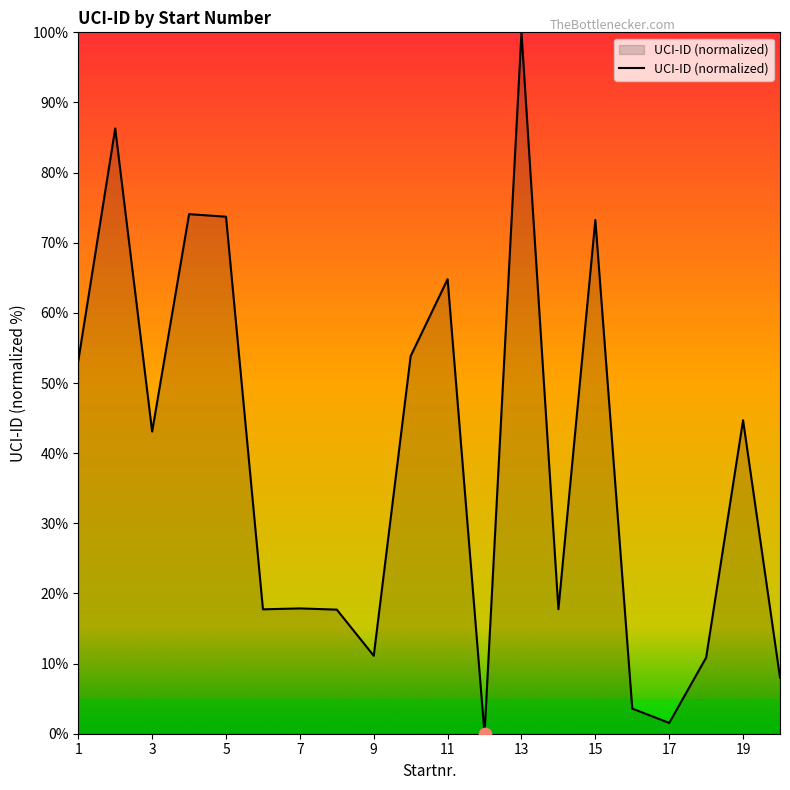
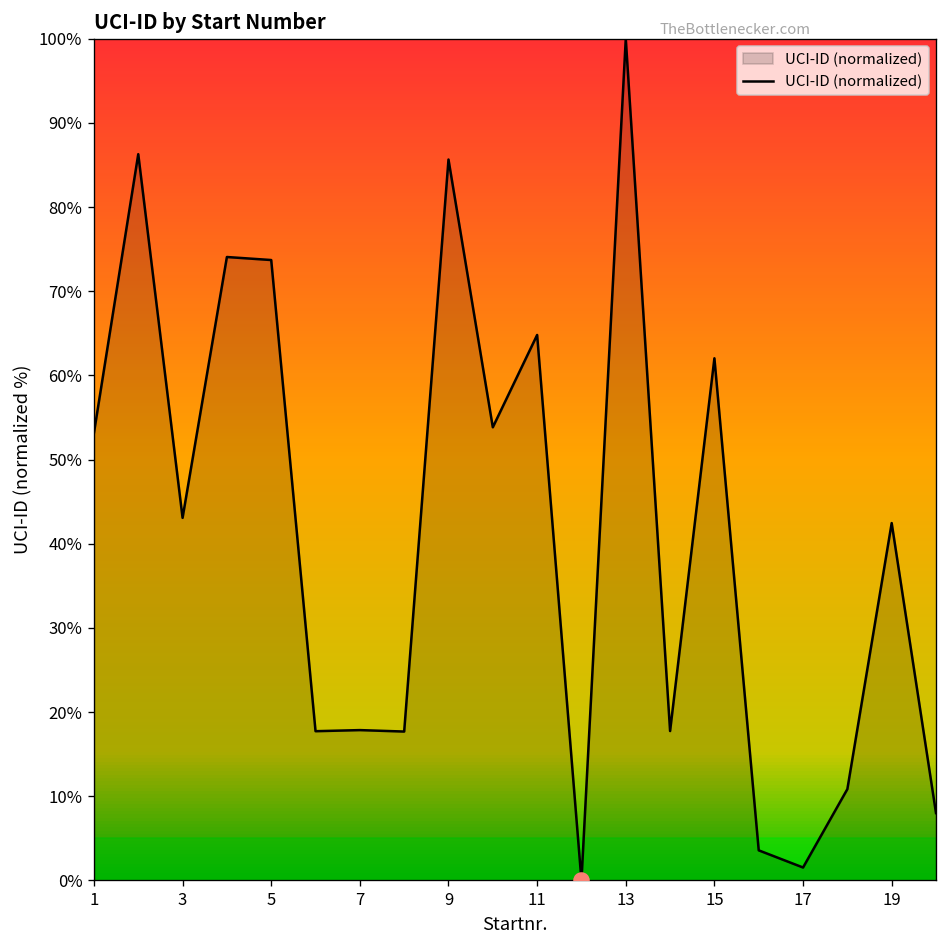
UCI-ID (normalized), 9: 11% -> 86%
UCI-ID (normalized), 15: 73% -> 62%
UCI-ID (normalized), 19: 45% -> 42%
